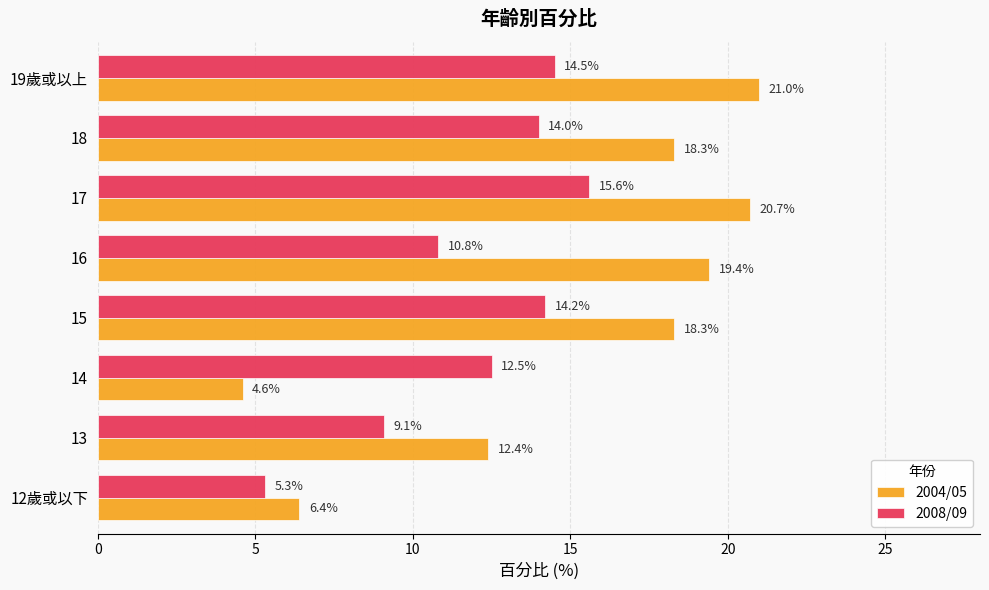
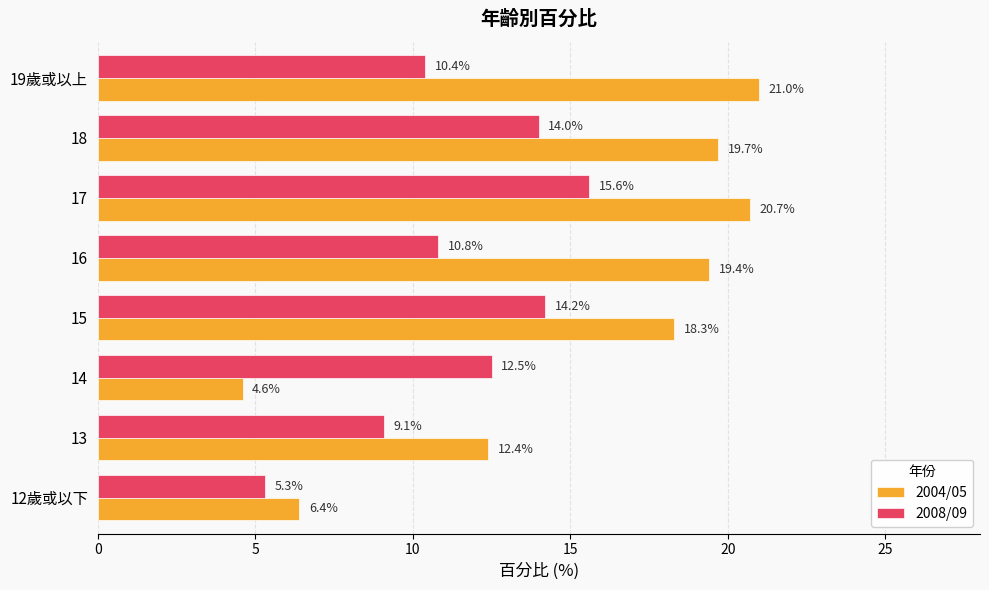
2008/09, 19歲或以上: 14.5% -> 10.4%
2004/05, 18: 18.3% -> 19.7%
